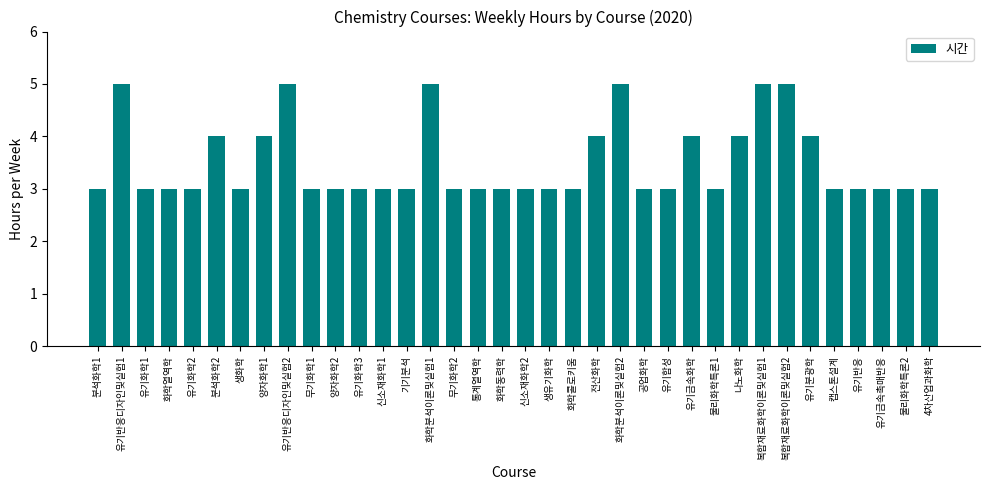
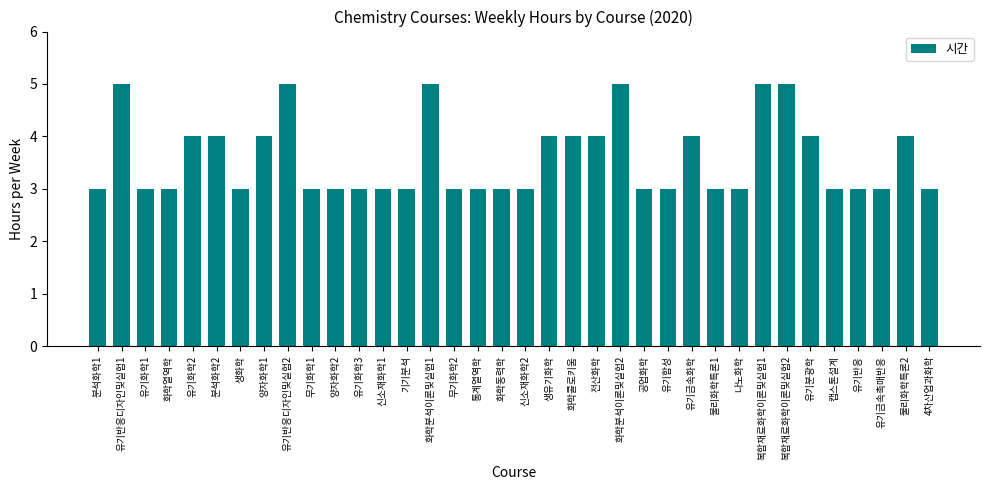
유기화학2: 3 -> 4
생유기화학: 3 -> 4
화학콜로키움: 3 -> 4
나노화학: 4 -> 3
물리화학특론2: 3 -> 4
